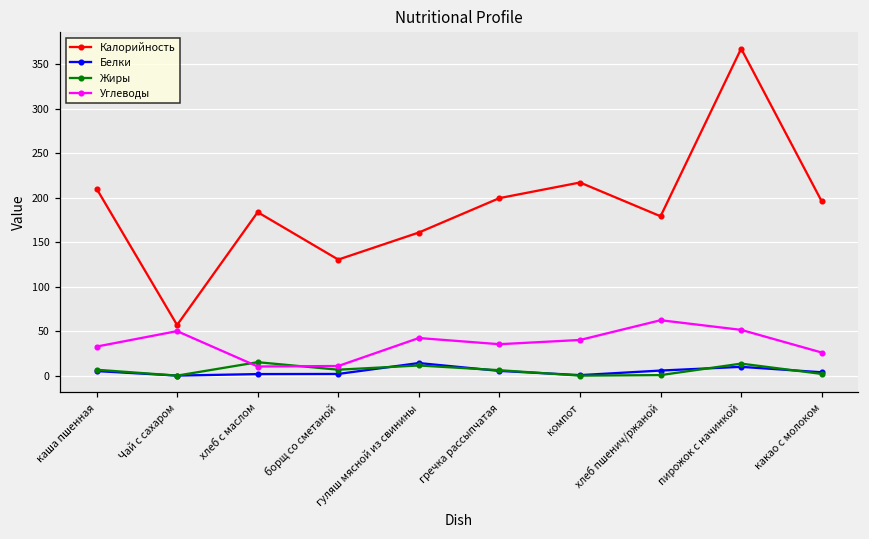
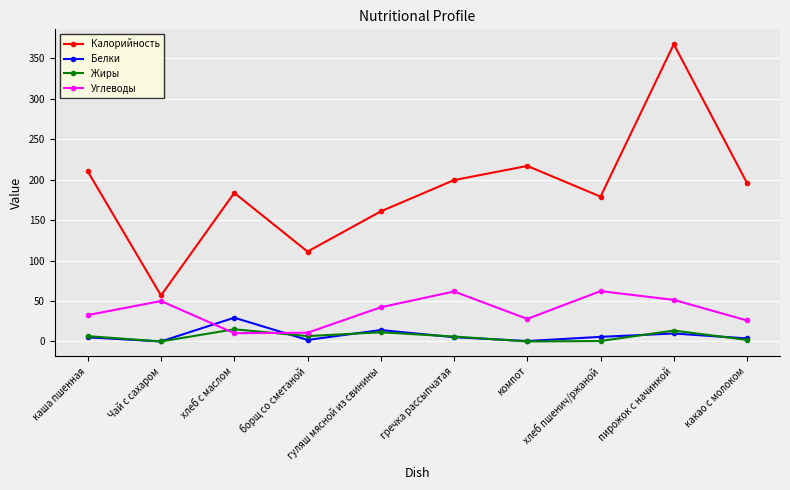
Белки, хлеб с маслом: 0 -> 30
Калорийность, борщ со сметаной: 130 -> 110
Углеводы, гречка рассыпчатая: 40 -> 60
Углеводы, компот: 40 -> 30
